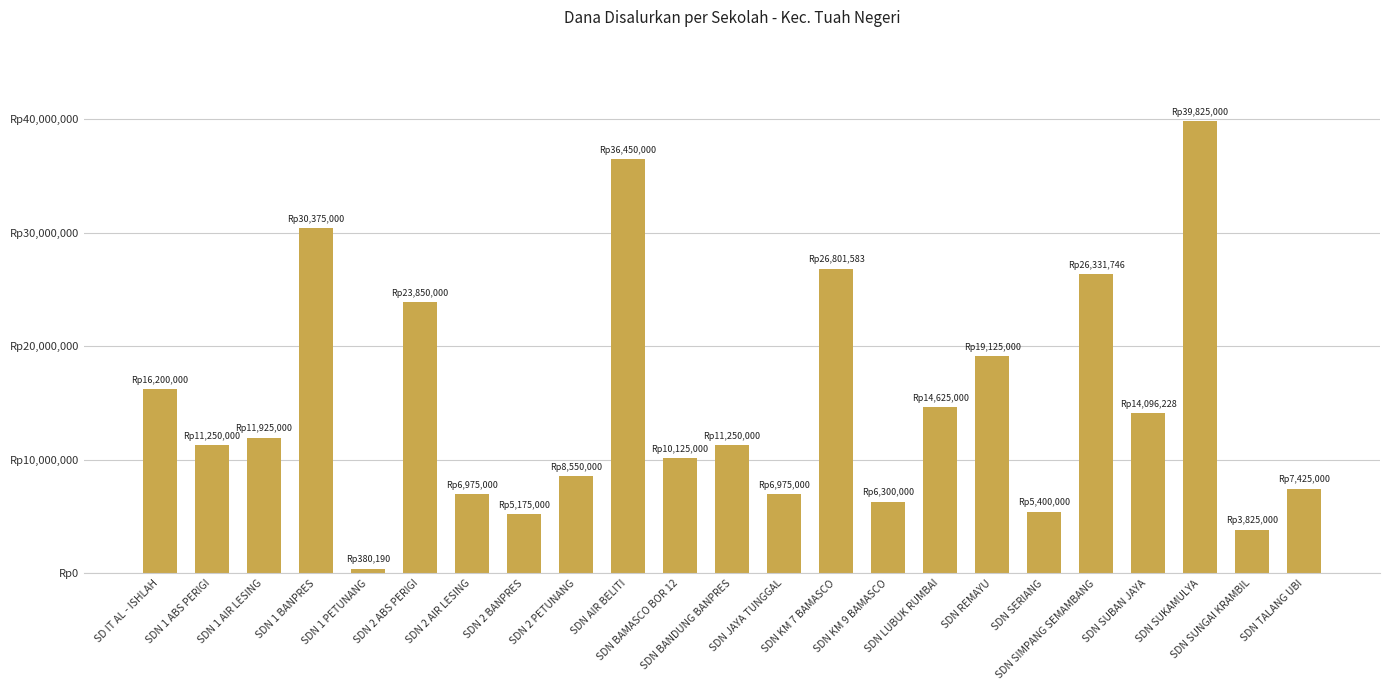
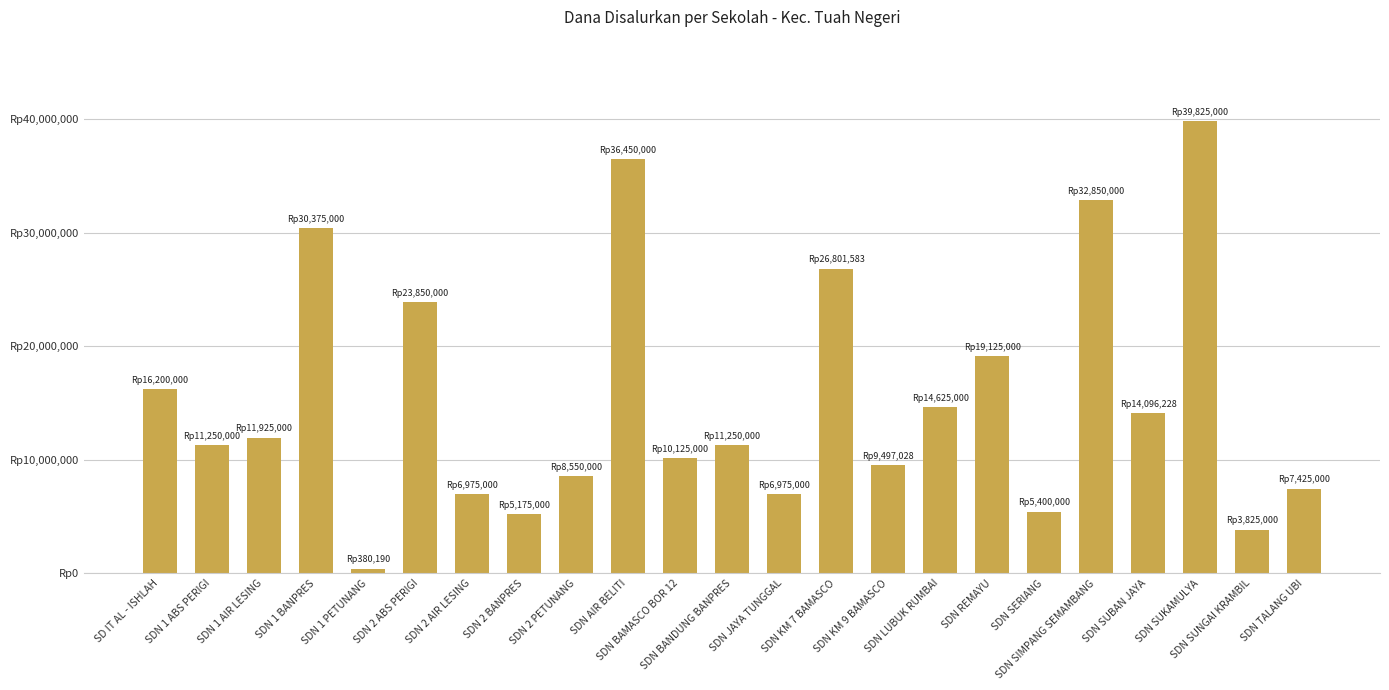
SDN KM 9 BAMASCO: 6,300,000 -> 9,497,028
SDN SIMPANG SEMAMBANG: 26,331,746 -> 32,850,000
